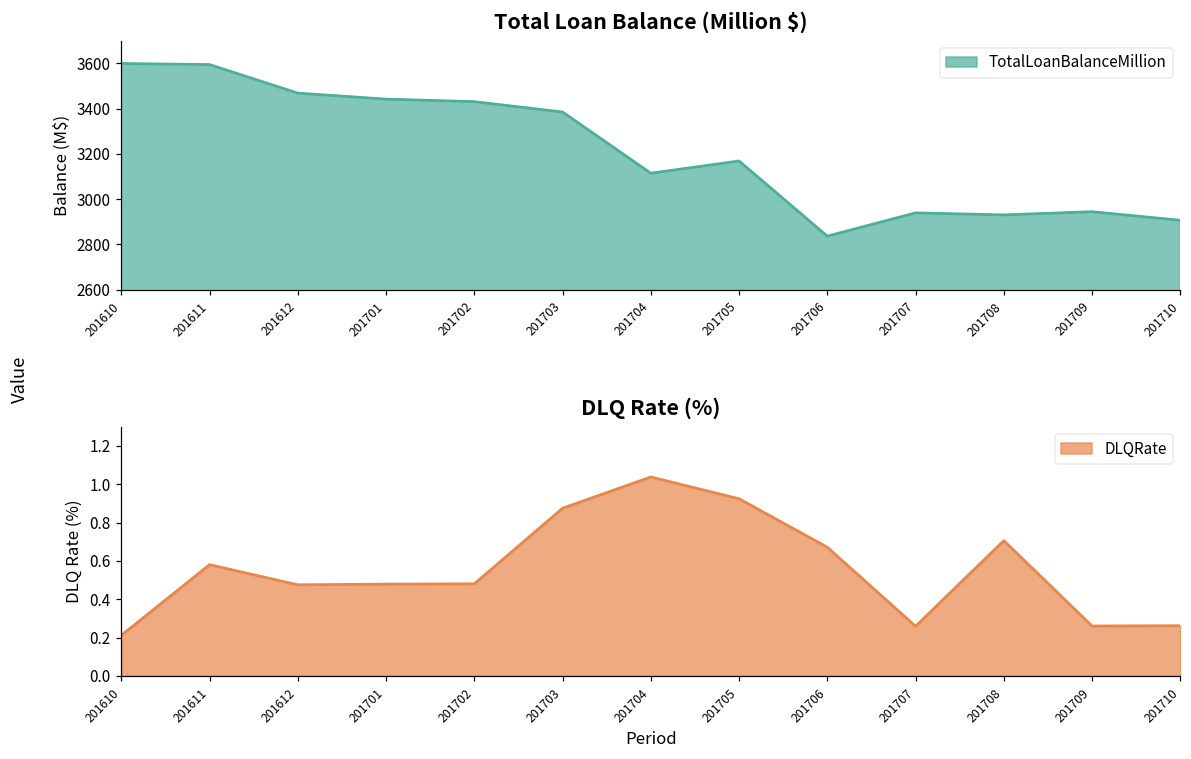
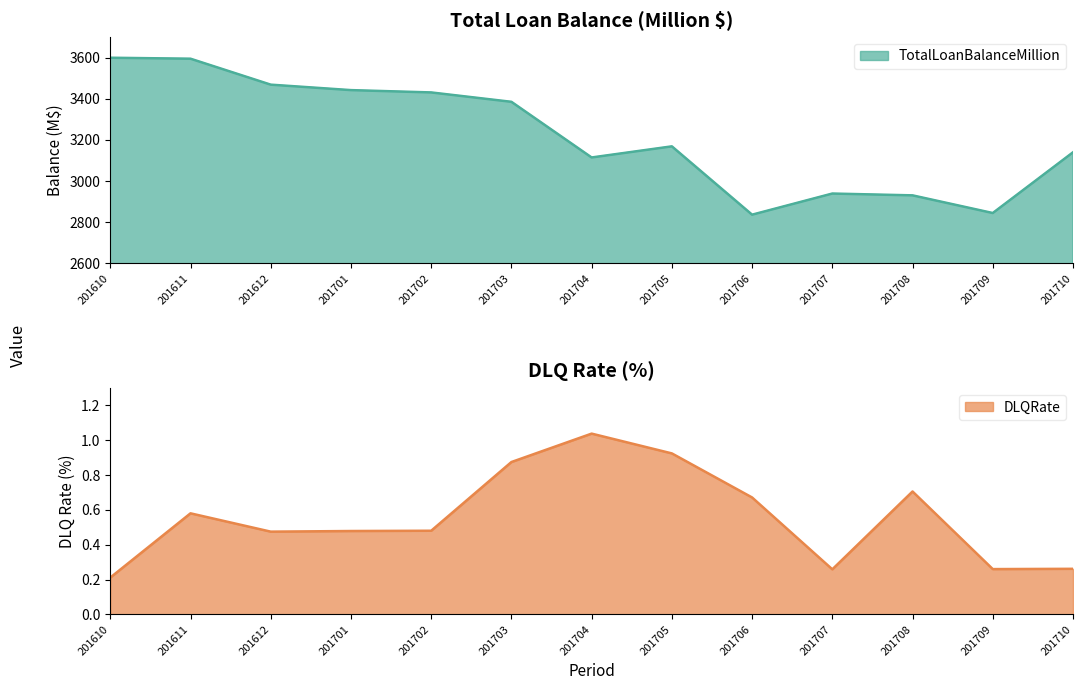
Total Loan Balance (Million $), 201709: 2940 -> 2840
Total Loan Balance (Million $), 201710: 2910 -> 3140
